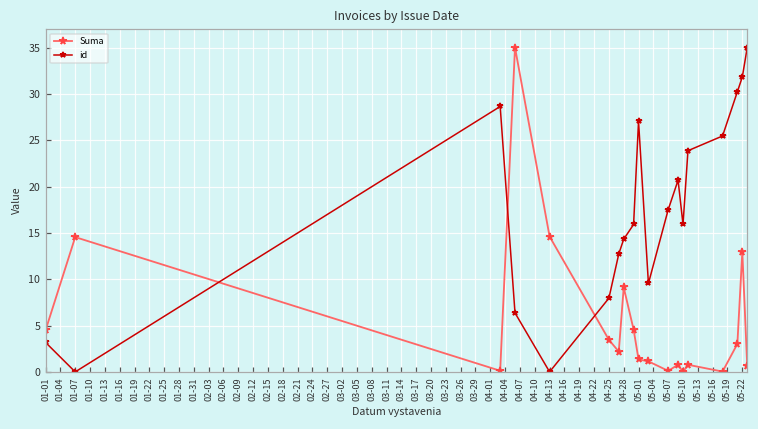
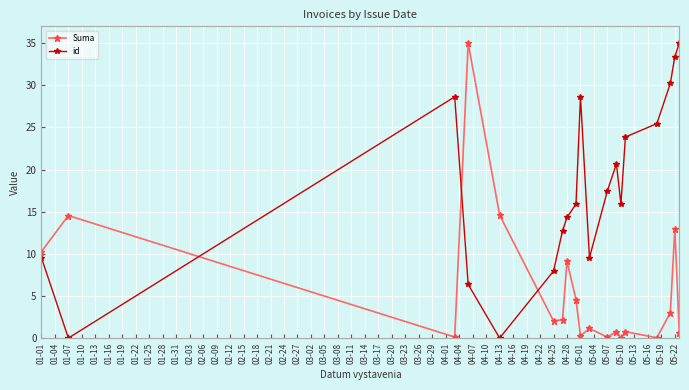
Suma, 01-01: 4 -> 10
id, 01-01: 3 -> 10
Suma, 04-25: 3 -> 2
Suma, 05-01: 1 -> 0
id, 05-01: 27 -> 29
id, 05-22: 32 -> 33
